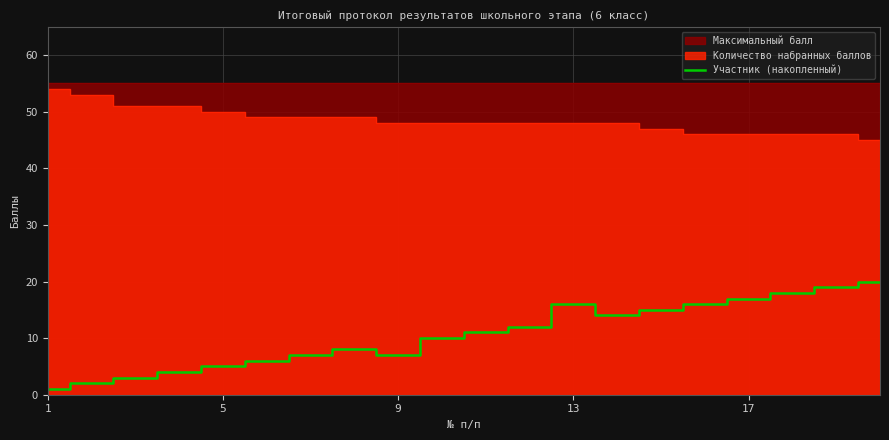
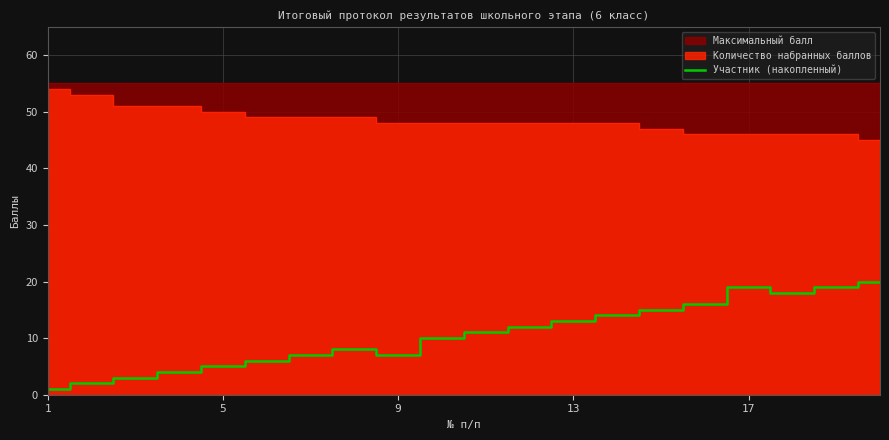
Участник (накопленный), 13: 16 -> 13
Участник (накопленный), 17: 17 -> 19
